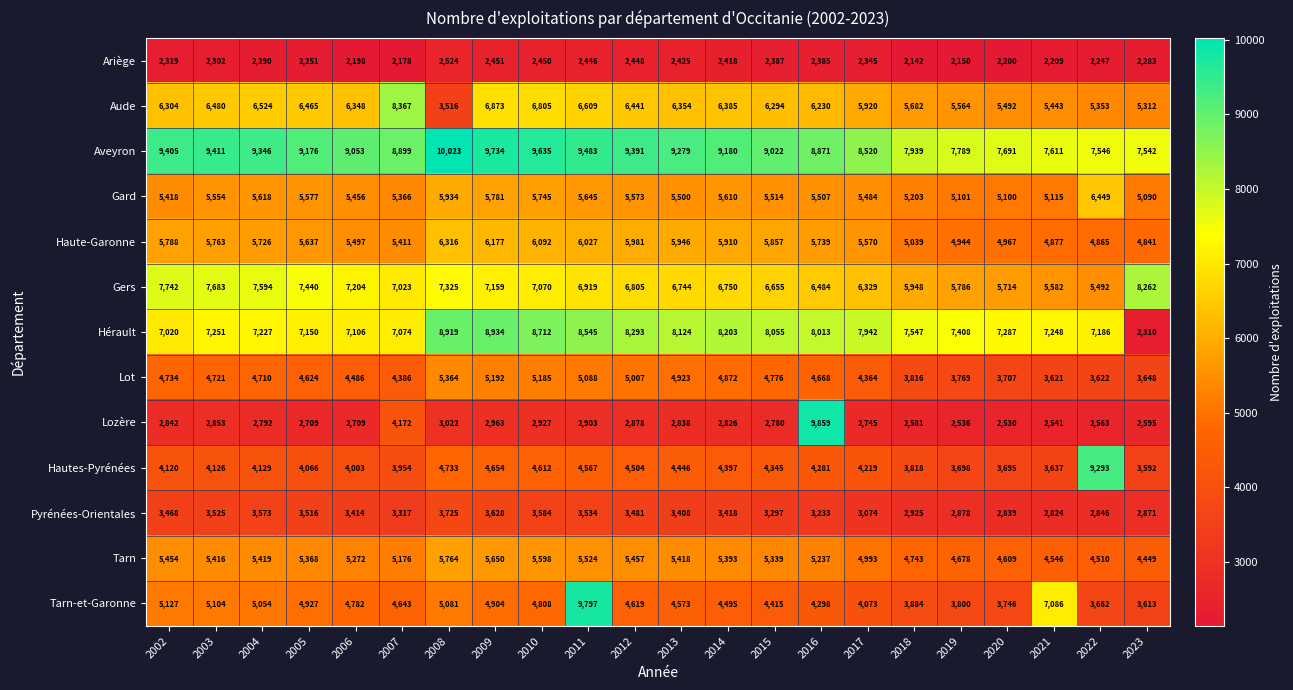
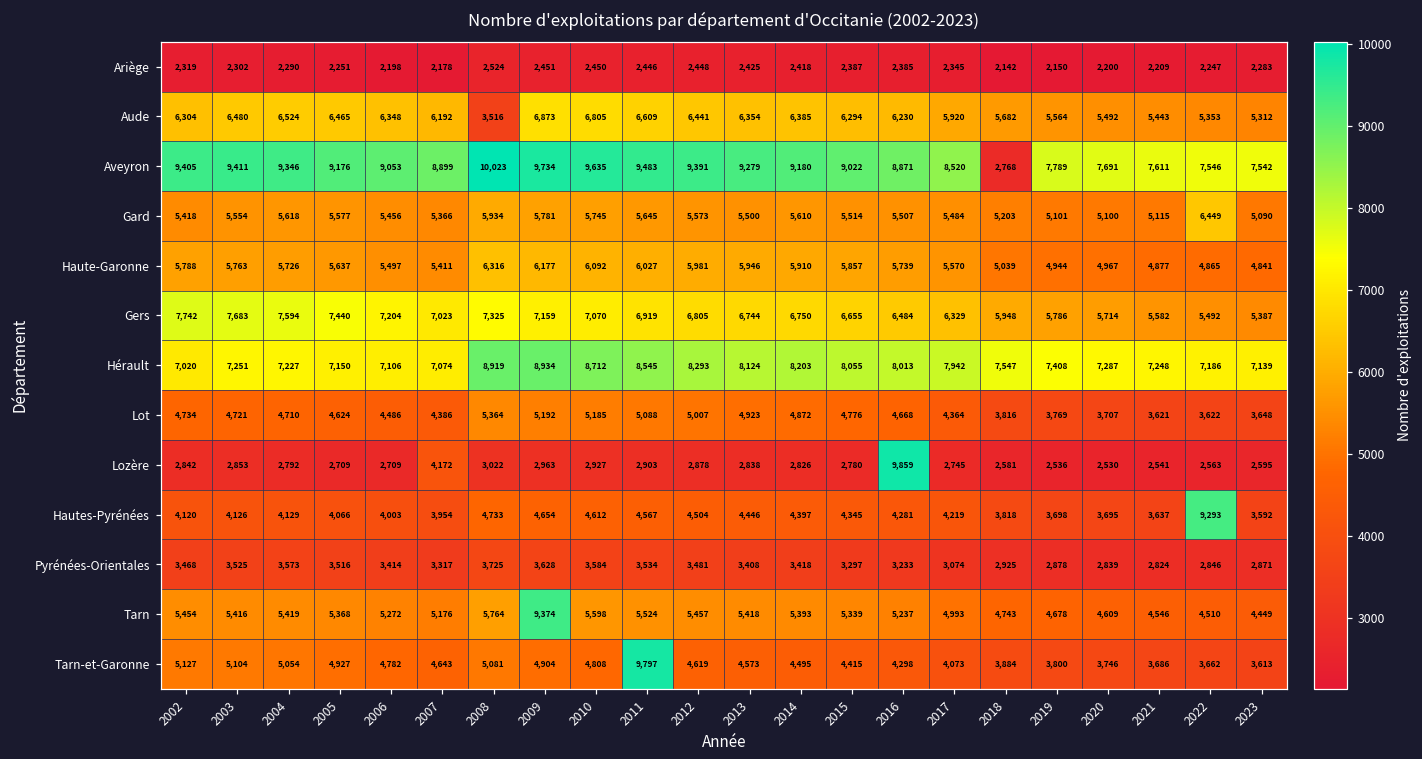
Aude, 2007: 8,367 -> 6,192
Aveyron, 2018: 7,939 -> 2,768
Gers, 2023: 8,262 -> 5,387
Hérault, 2023: 2,310 -> 7,139
Tarn, 2009: 5,650 -> 9,374
Tarn-et-Garonne, 2021: 7,086 -> 3,686
